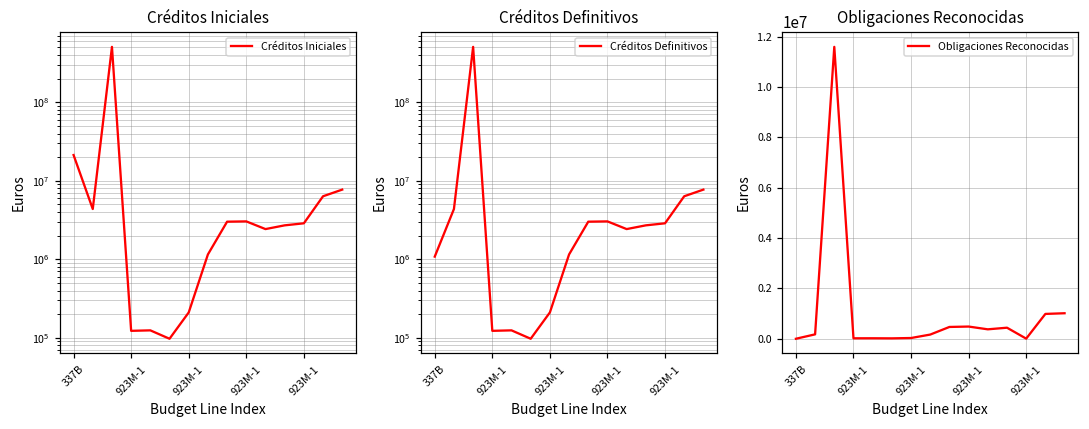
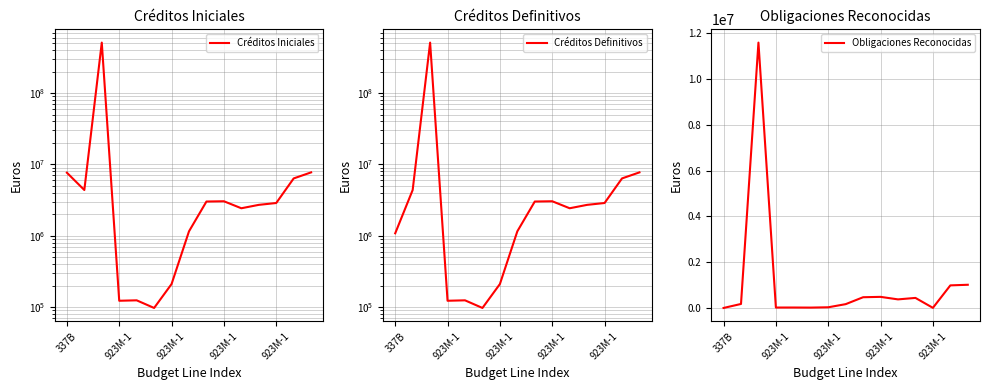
Créditos Iniciales, 337B: 21000000 -> 8000000
